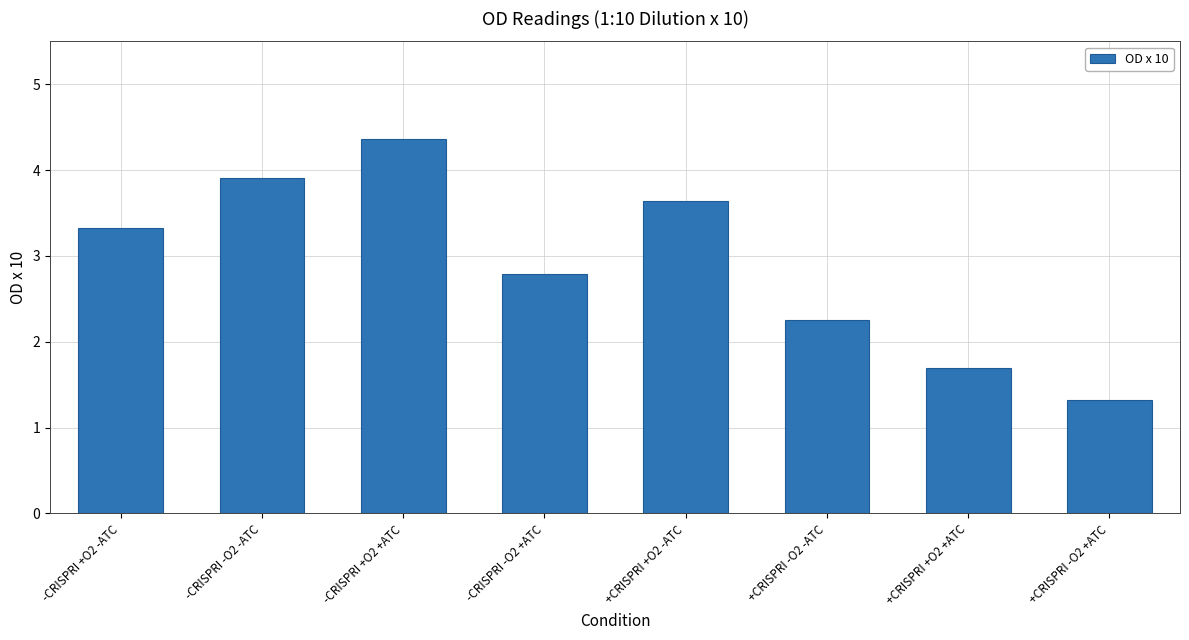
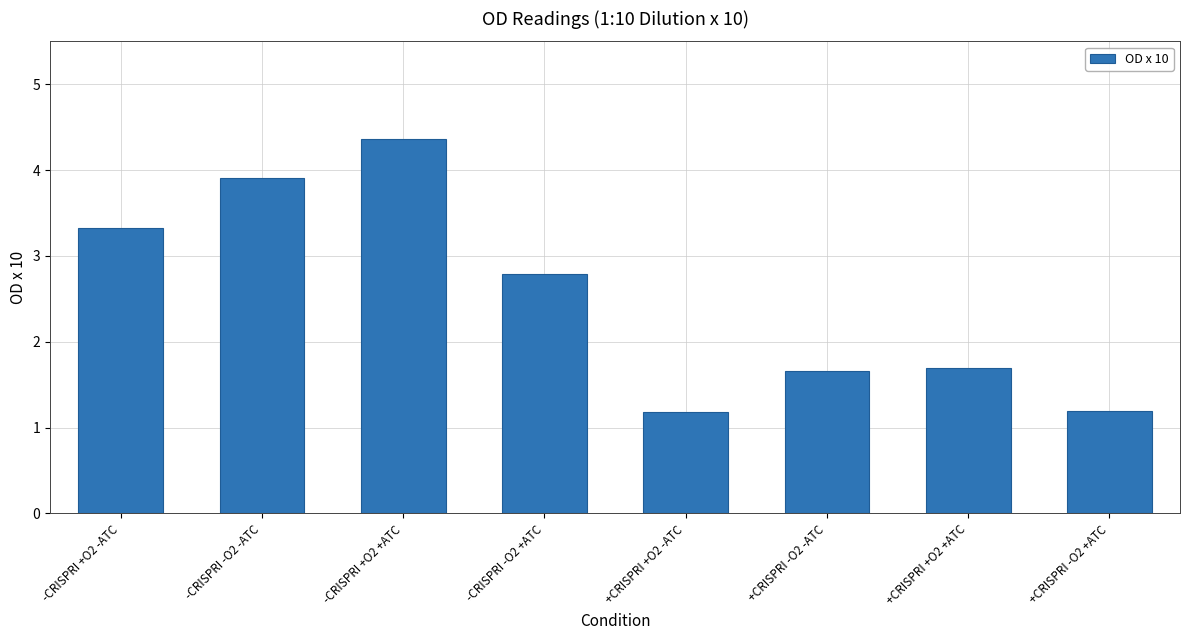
+CRISPRI +O2 -ATC: 3.6 -> 1.2
+CRISPRI -O2 -ATC: 2.3 -> 1.7
+CRISPRI -O2 +ATC: 1.3 -> 1.2
